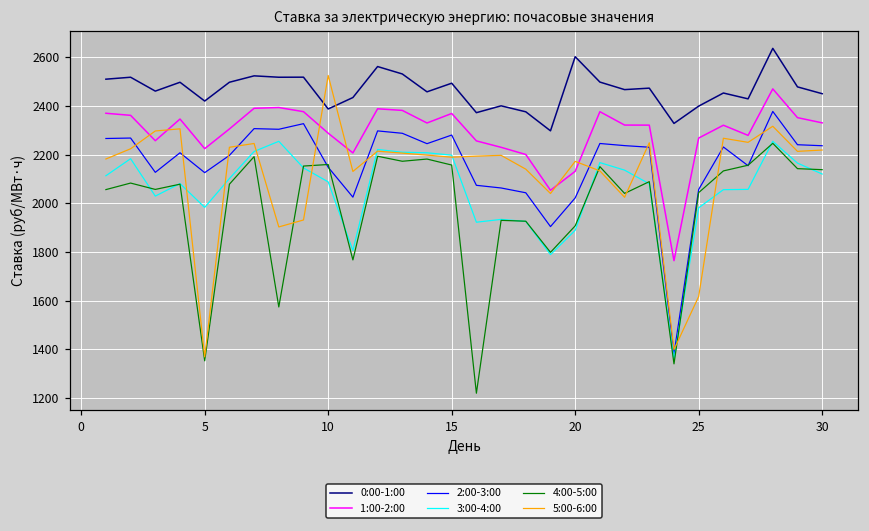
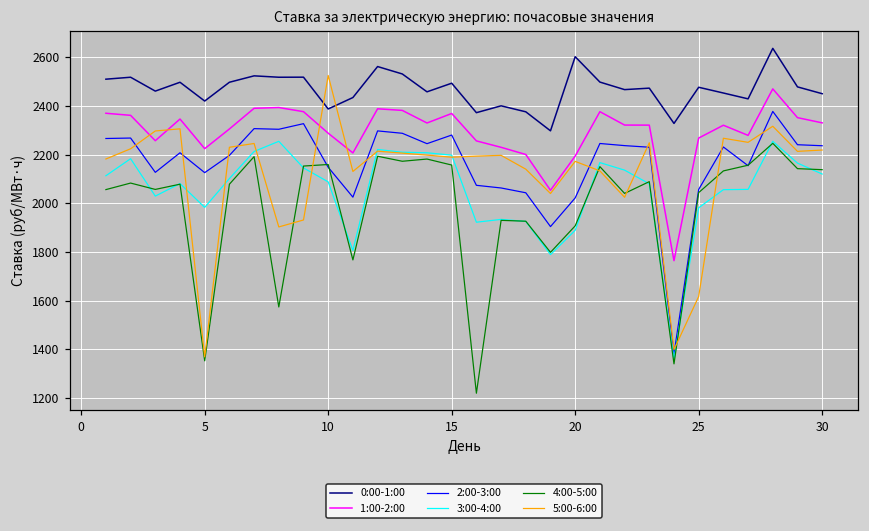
1:00-2:00, 20: 2130 -> 2190
0:00-1:00, 25: 2400 -> 2480
